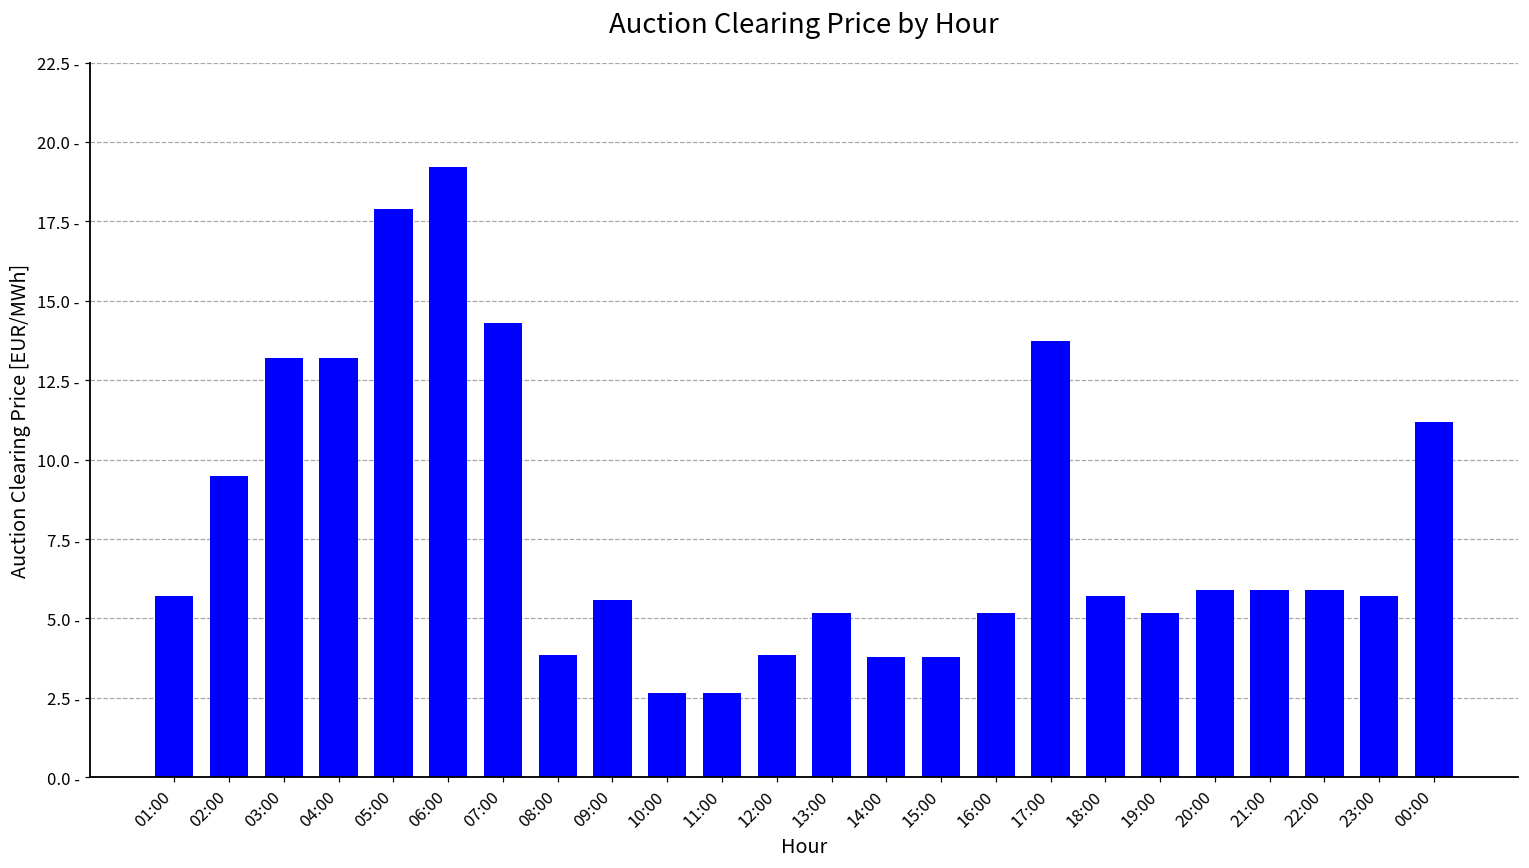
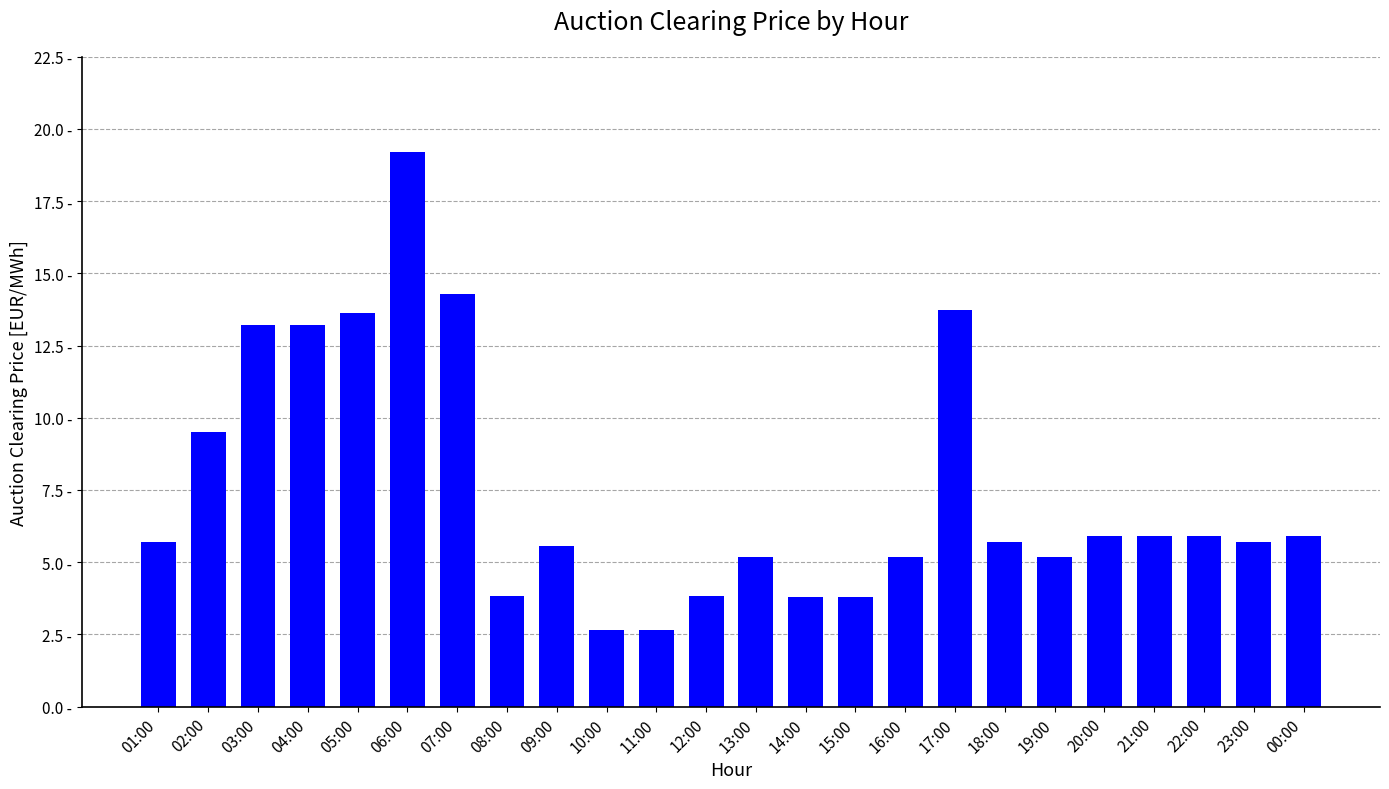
05:00: 17.9 - -> 13.6 -
00:00: 11.2 - -> 5.9 -
